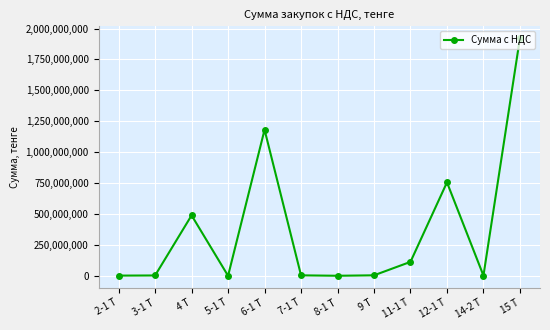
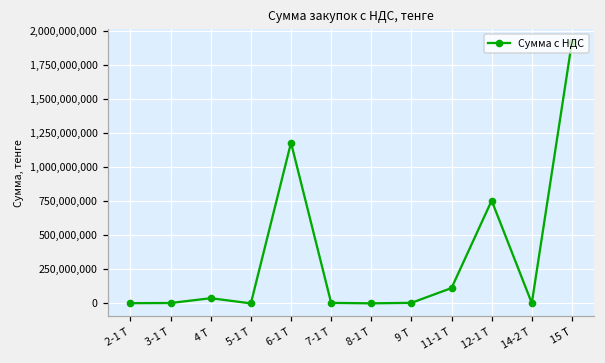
4 Т: 490,000,000 -> 40,000,000
